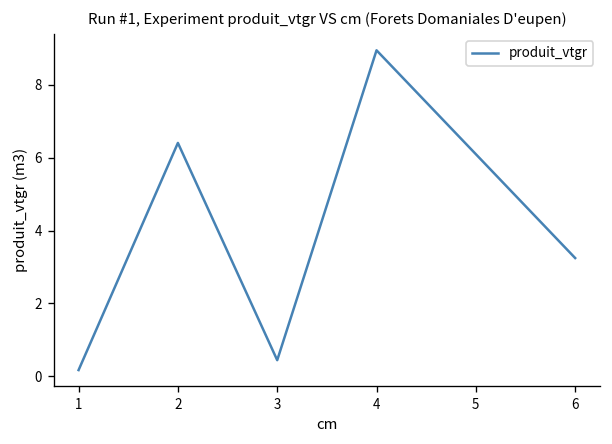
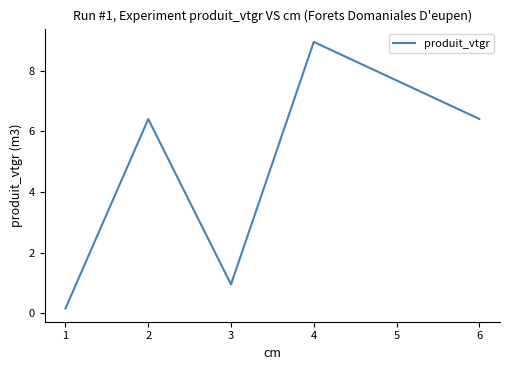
3: 0.4 -> 1.0
6: 3.2 -> 6.4
